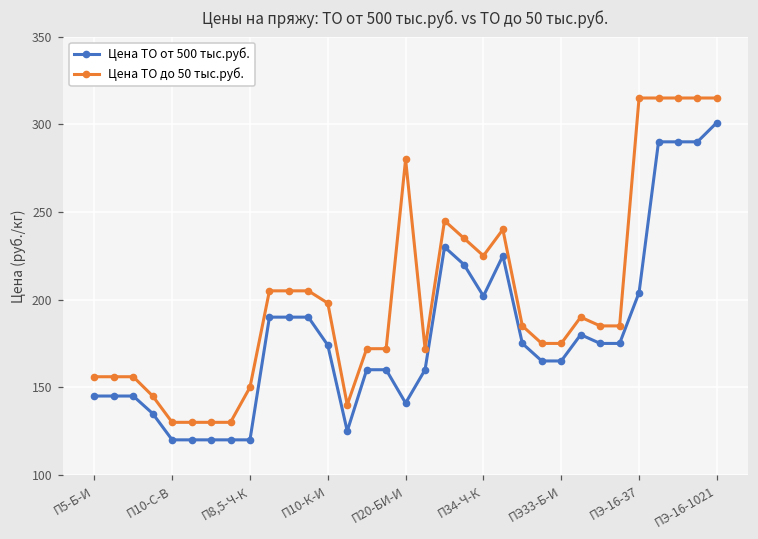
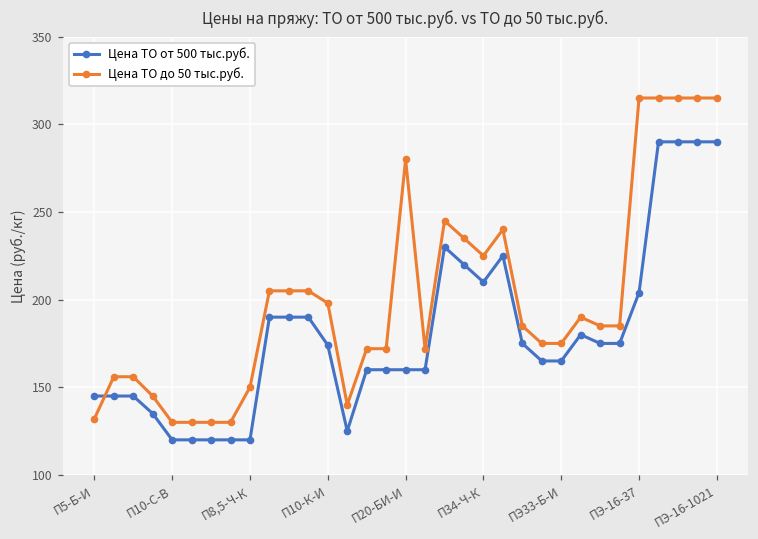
Цена ТО до 50 тыс.руб., П5-Б-И: 156 -> 132
Цена ТО от 500 тыс.руб., П20-БИ-И: 141 -> 160
Цена ТО от 500 тыс.руб., П34-Ч-К: 202 -> 210
Цена ТО от 500 тыс.руб., ПЭ-16-1021: 301 -> 290
